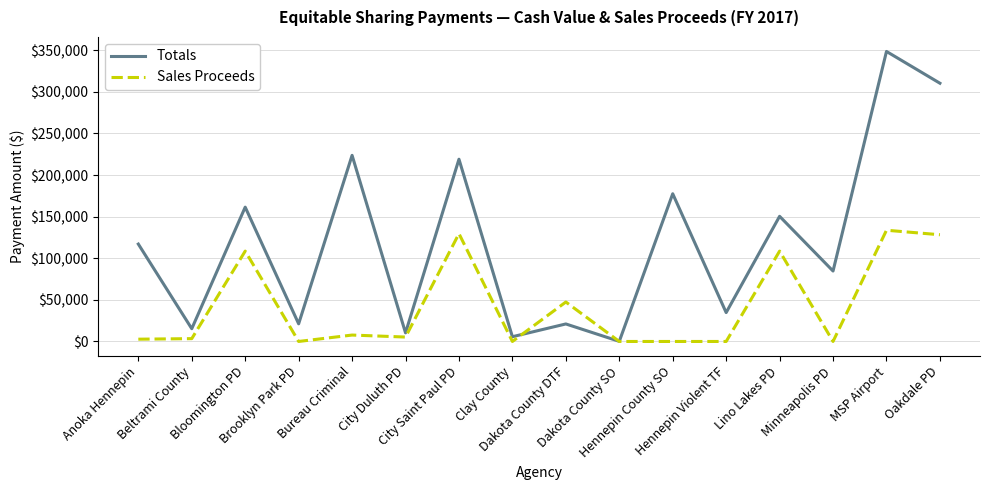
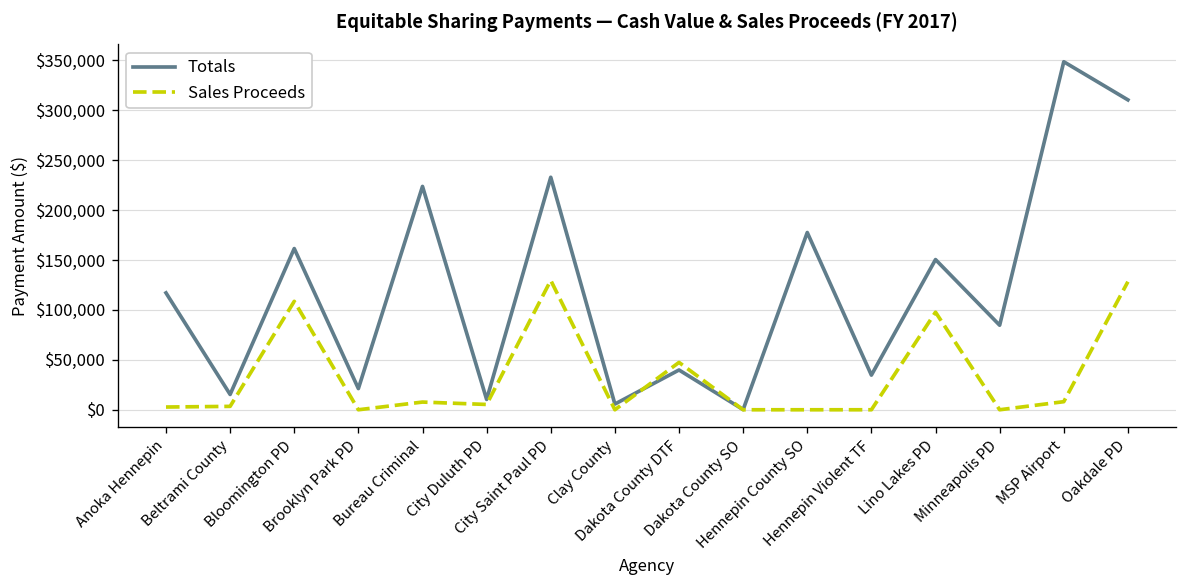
Totals, City Saint Paul PD: $220,000 -> $230,000
Totals, Dakota County DTF: $20,000 -> $40,000
Sales Proceeds, Lino Lakes PD: $110,000 -> $100,000
Sales Proceeds, MSP Airport: $130,000 -> $10,000
